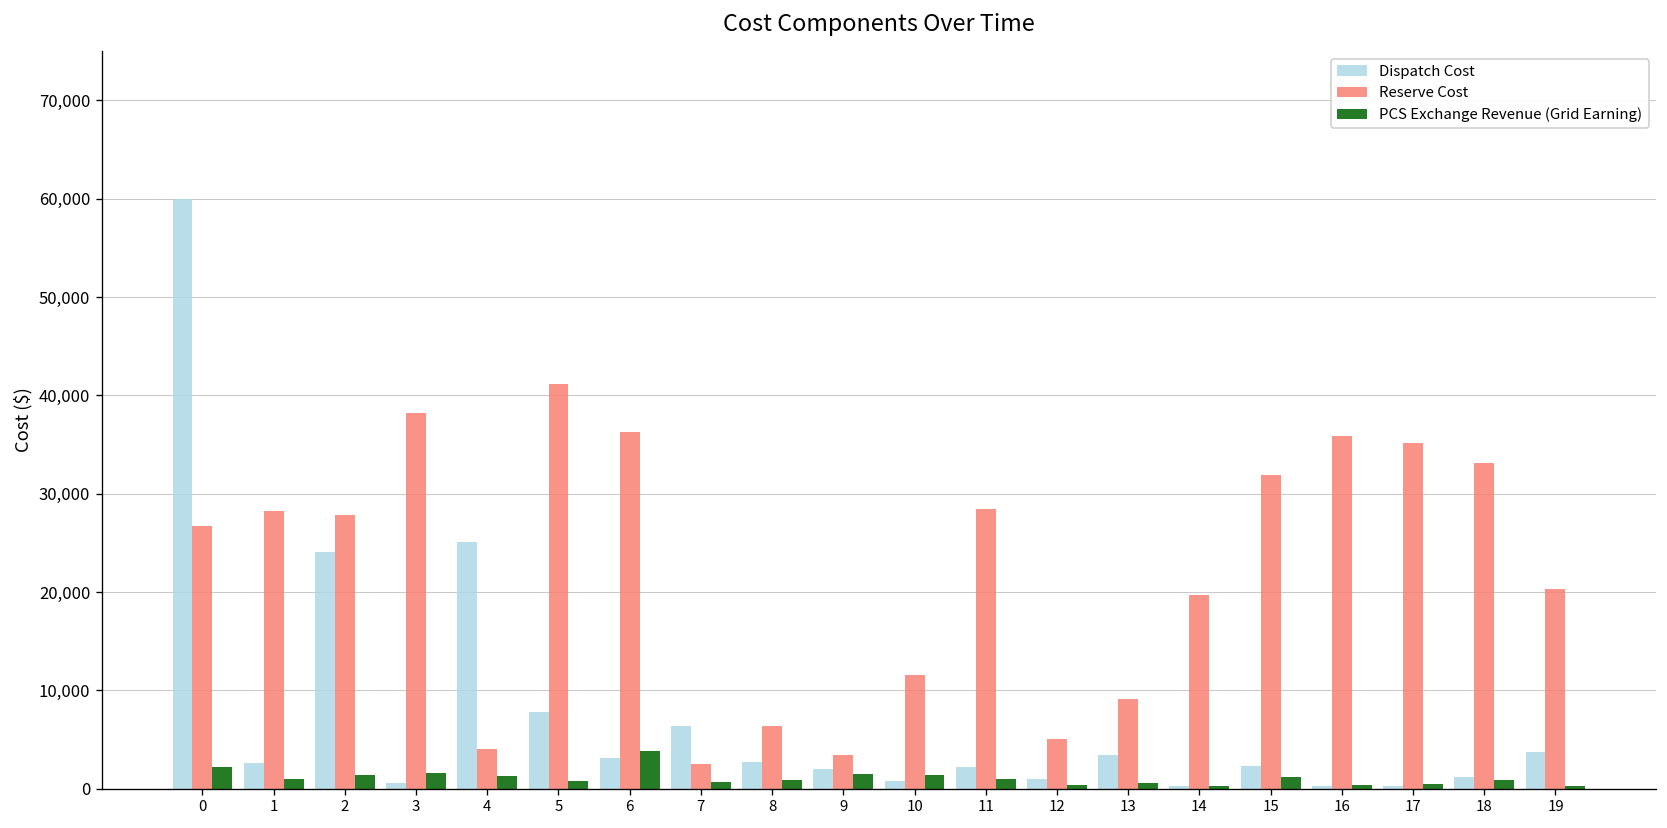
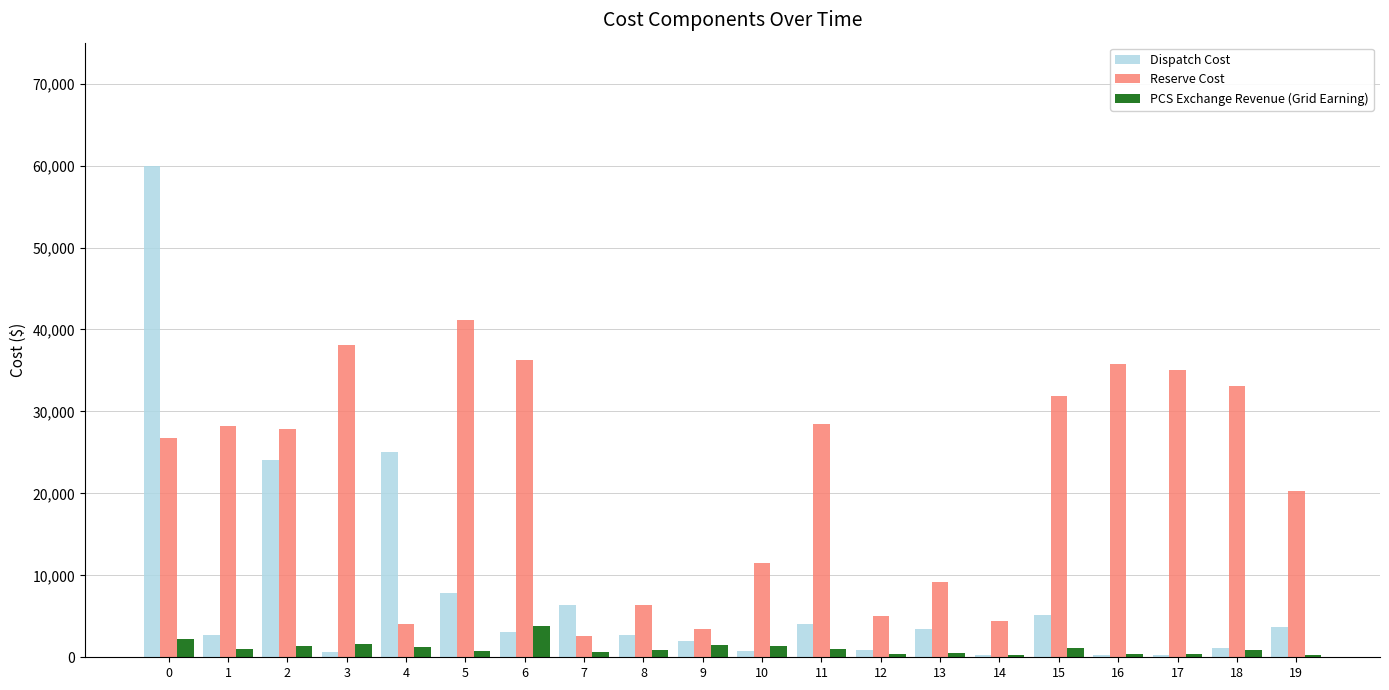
Dispatch Cost, 11: 2,000 -> 4,000
Reserve Cost, 14: 20,000 -> 4,000
Dispatch Cost, 15: 2,000 -> 5,000
